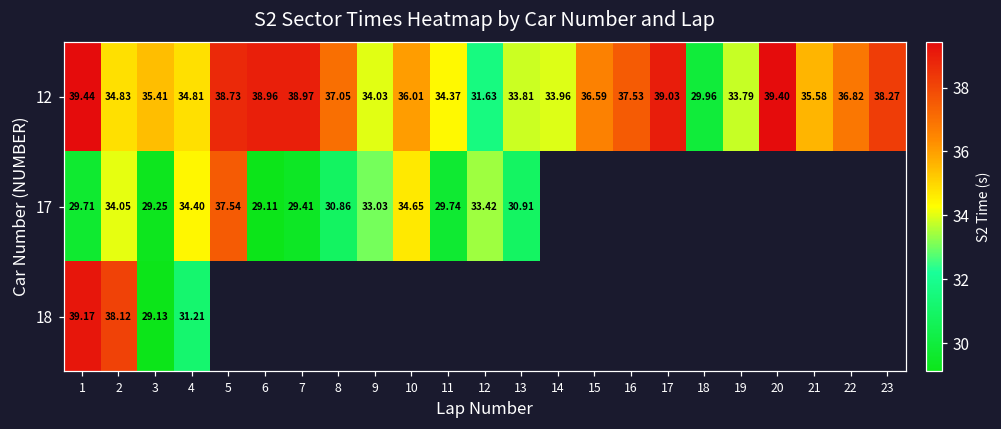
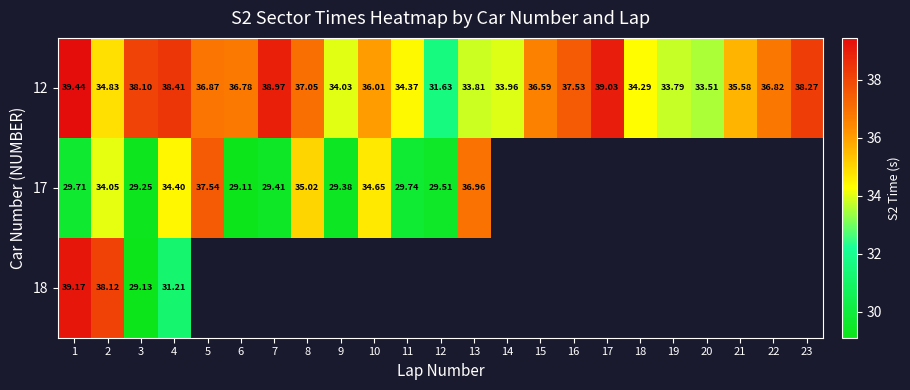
12, 3: 35.41 -> 38.10
12, 4: 34.81 -> 38.41
12, 5: 38.73 -> 36.87
12, 6: 38.96 -> 36.78
12, 18: 29.96 -> 34.29
12, 20: 39.40 -> 33.51
17, 8: 30.86 -> 35.02
17, 9: 33.03 -> 29.38
17, 12: 33.42 -> 29.51
17, 13: 30.91 -> 36.96
